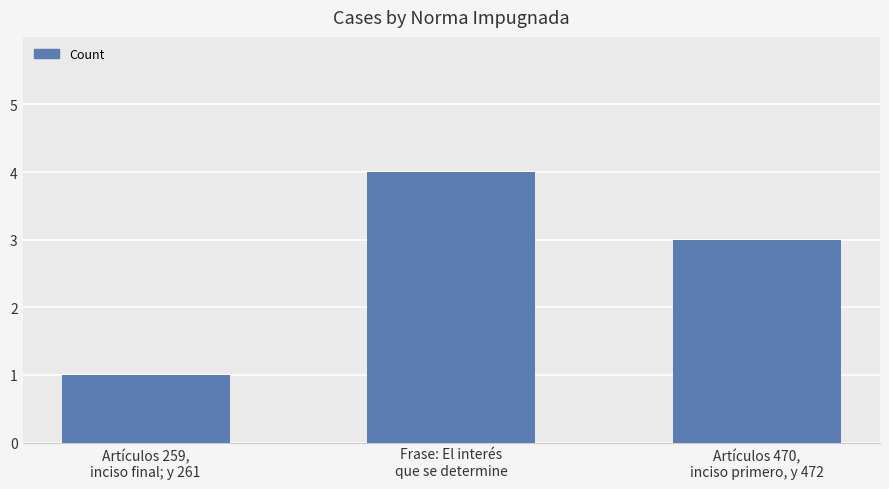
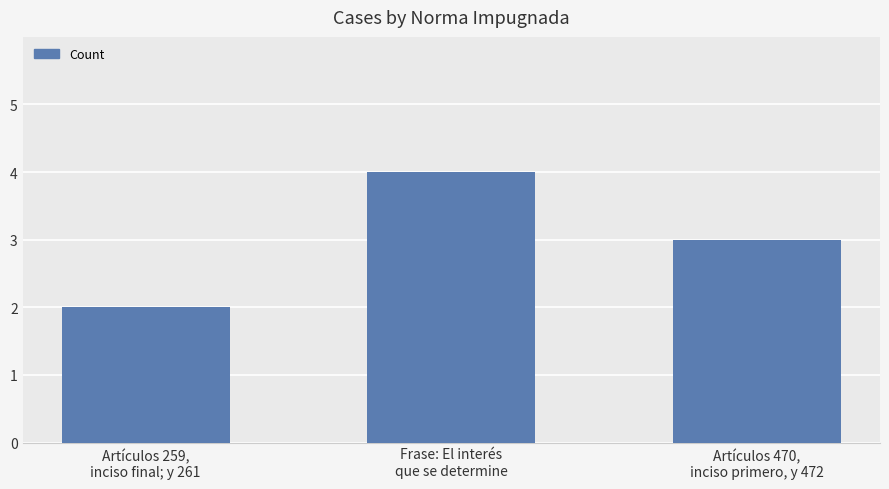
Artículos 259, inciso final; y 261: 1 -> 2
